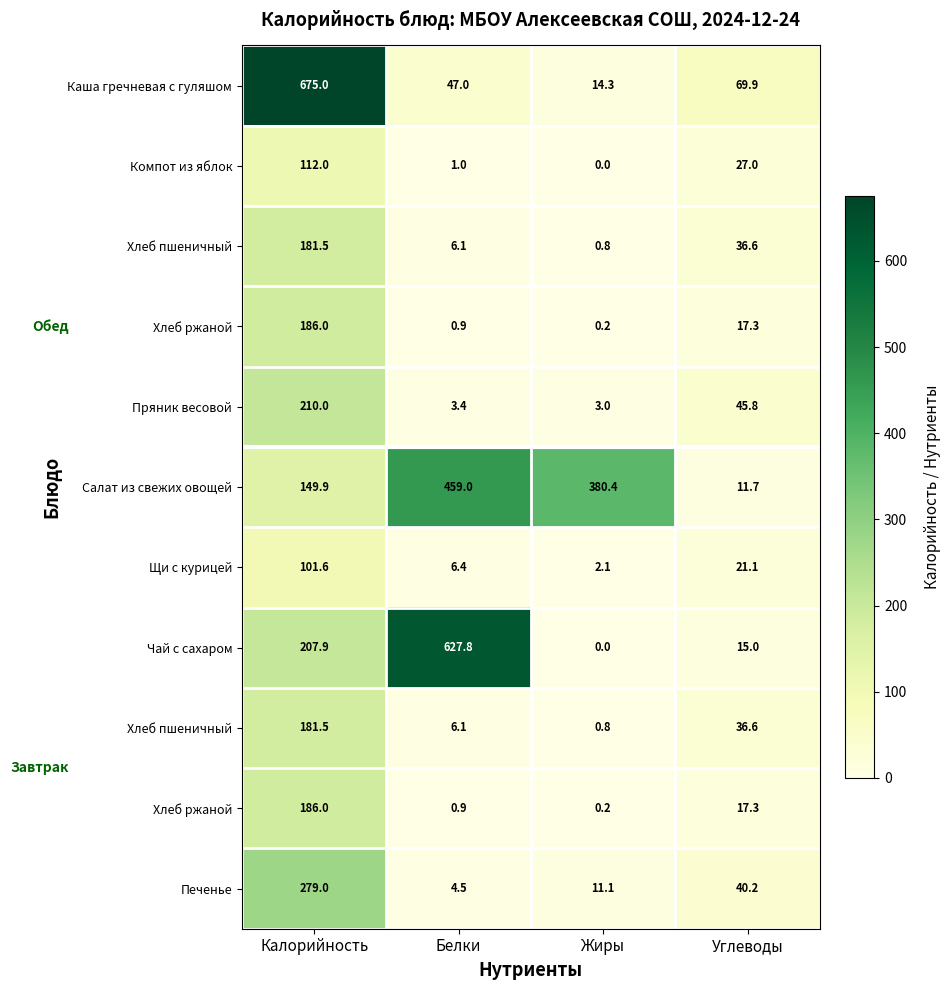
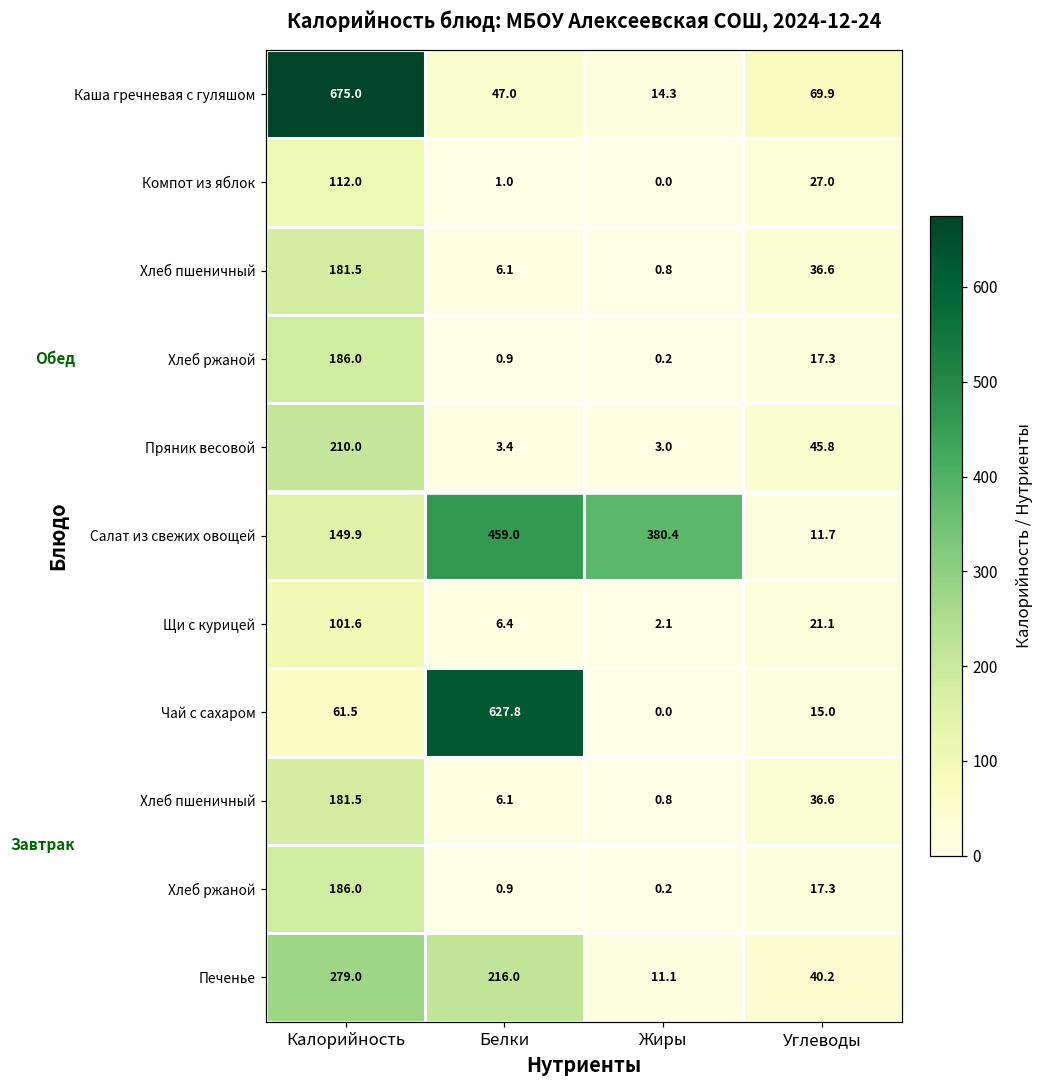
Чай с сахаром, Калорийность: 207.9 -> 61.5
Печенье, Белки: 4.5 -> 216.0
